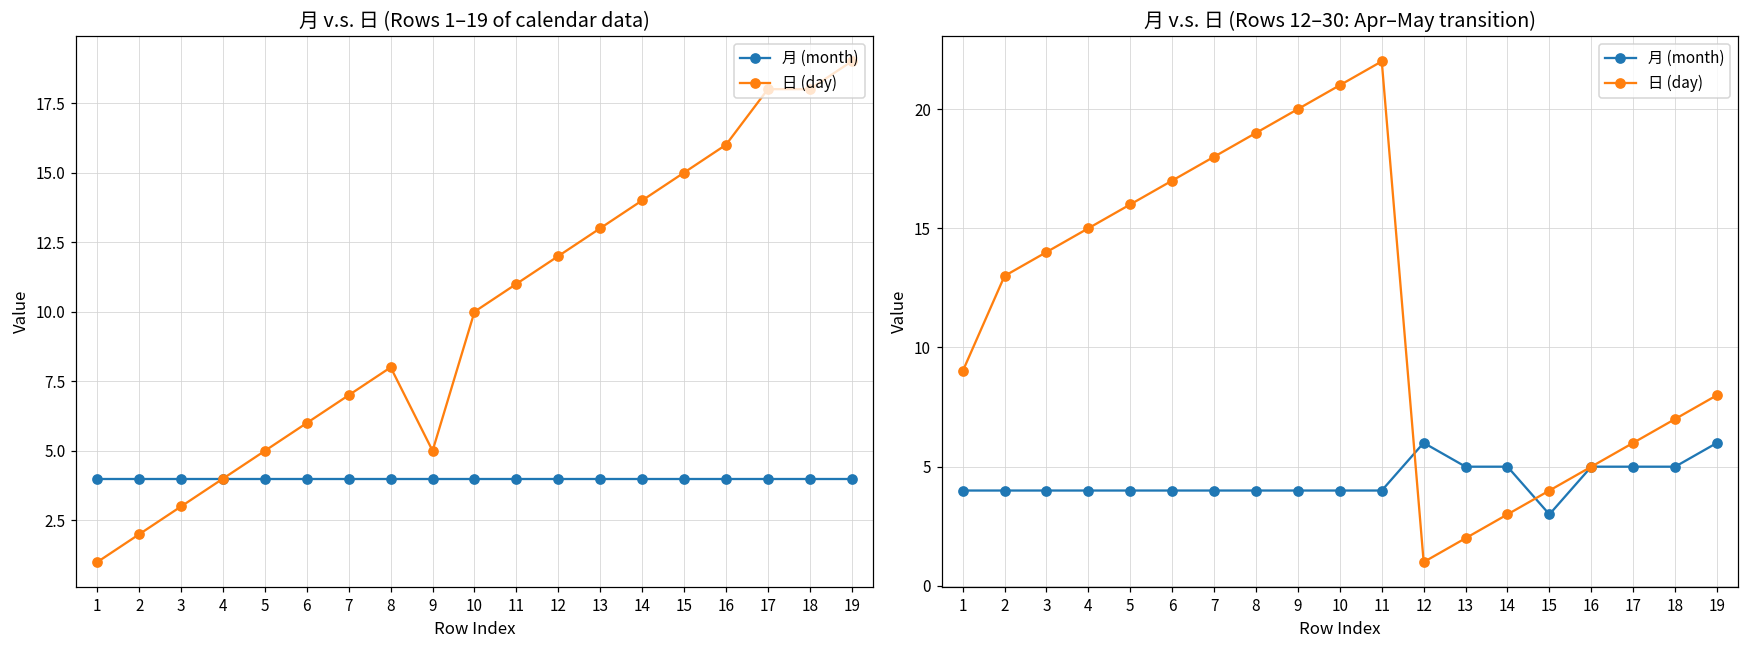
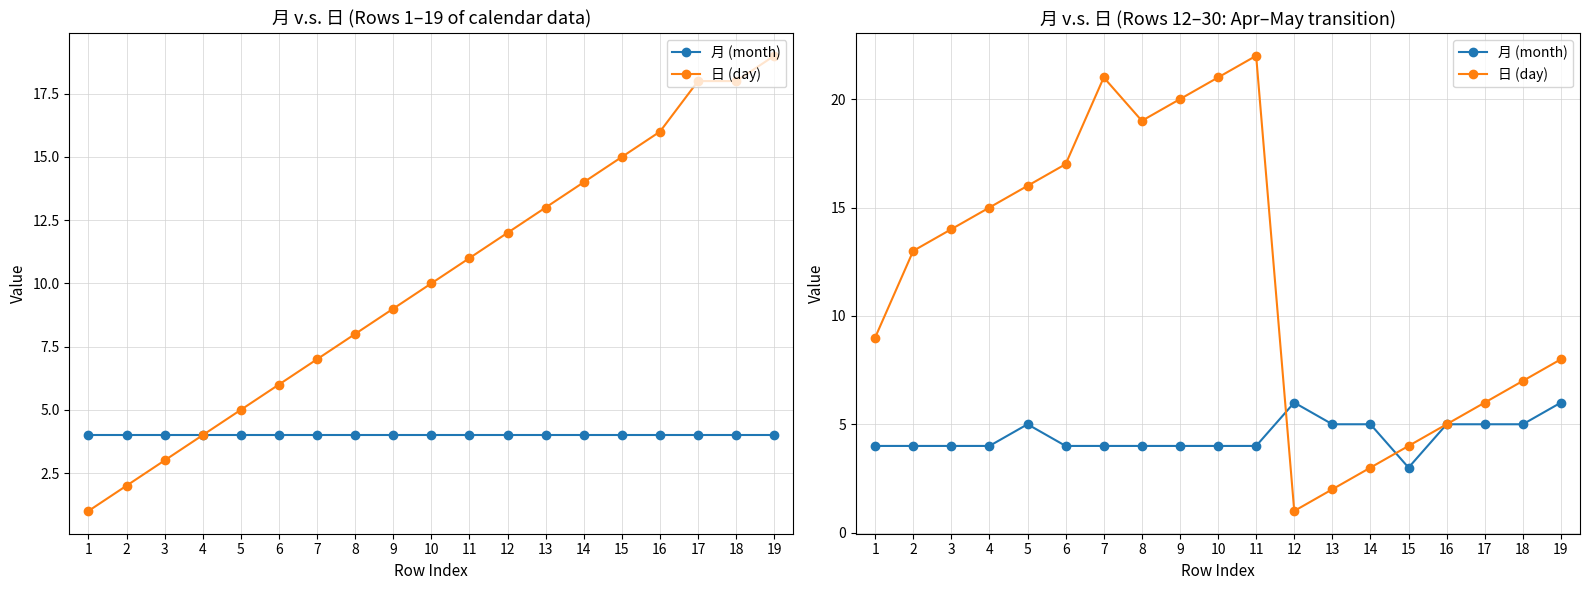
月 v.s. 日 (Rows 1–19 of calendar data), 日 (day), 9: 5 -> 9
月 v.s. 日 (Rows 12–30: Apr–May transition), 月 (month), 5: 4 -> 5
月 v.s. 日 (Rows 12–30: Apr–May transition), 日 (day), 7: 18 -> 21
